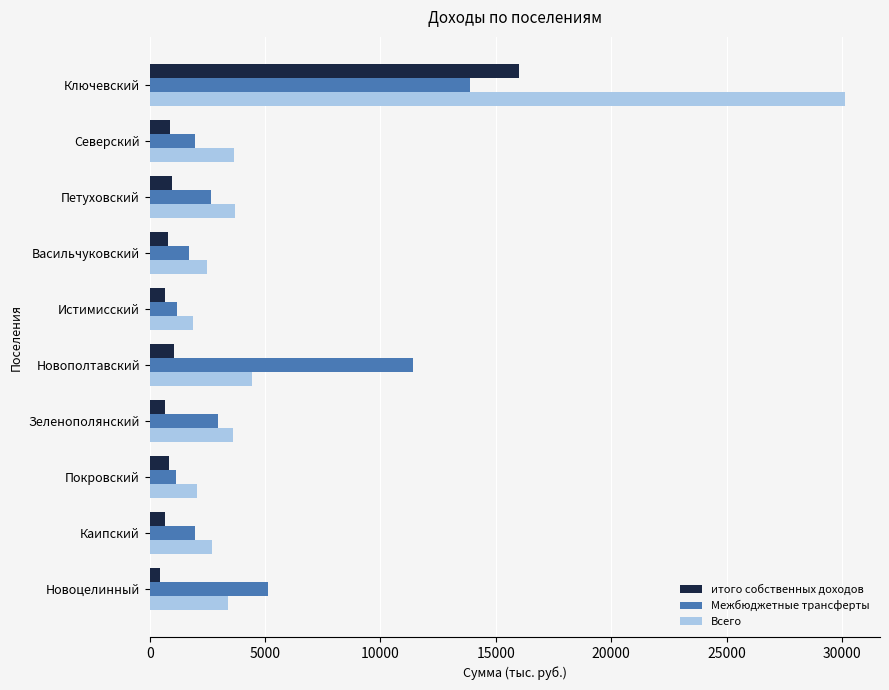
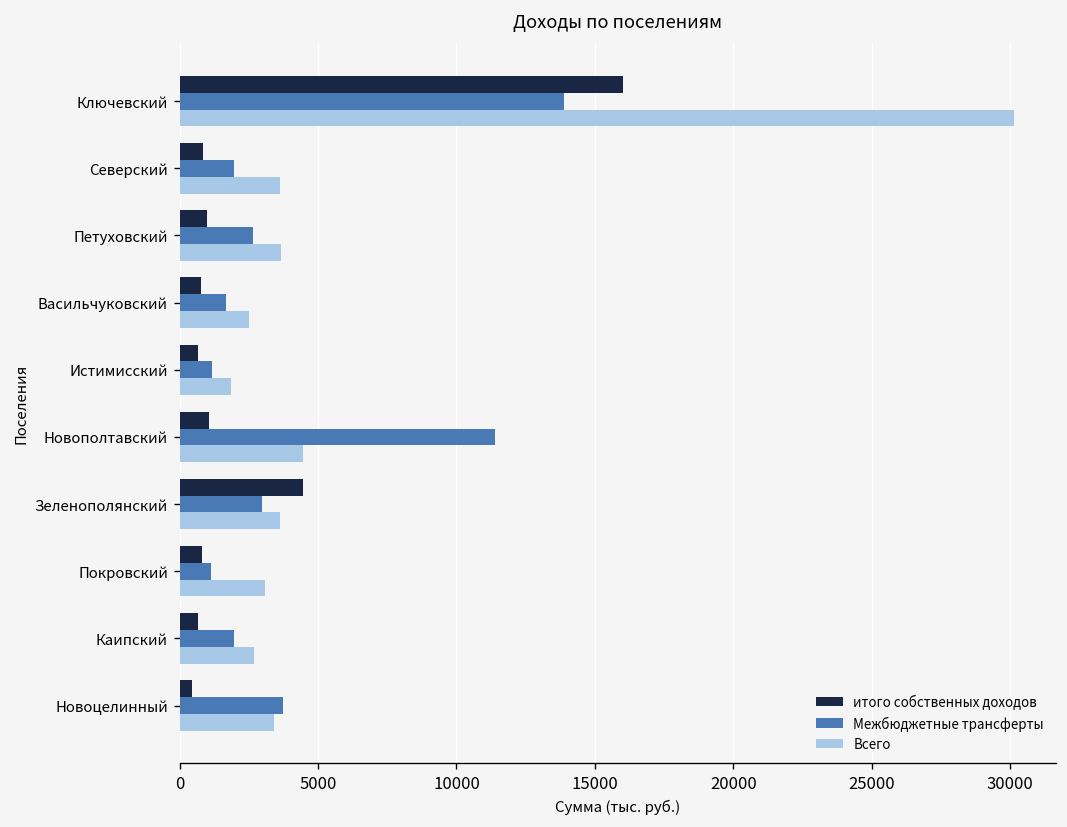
итого собственных доходов, Зеленополянский: 700 -> 4500
Всего, Покровский: 2000 -> 3100
Межбюджетные трансферты, Новоцелинный: 5100 -> 3700
